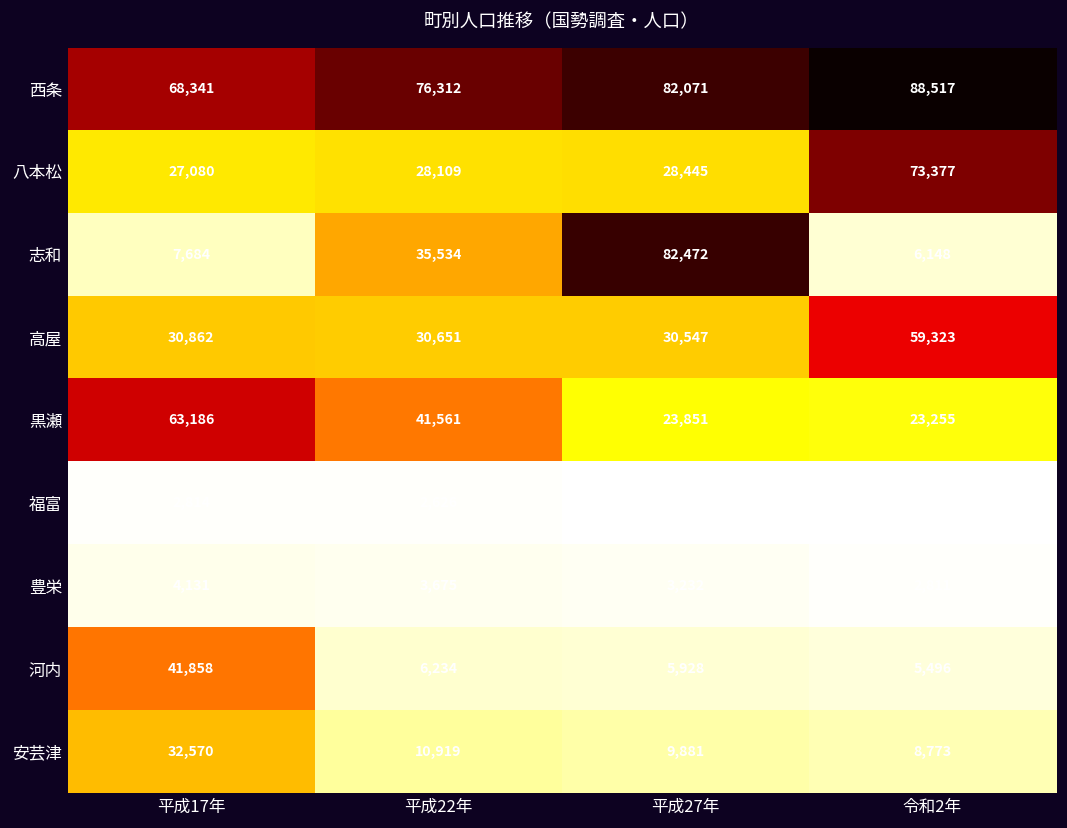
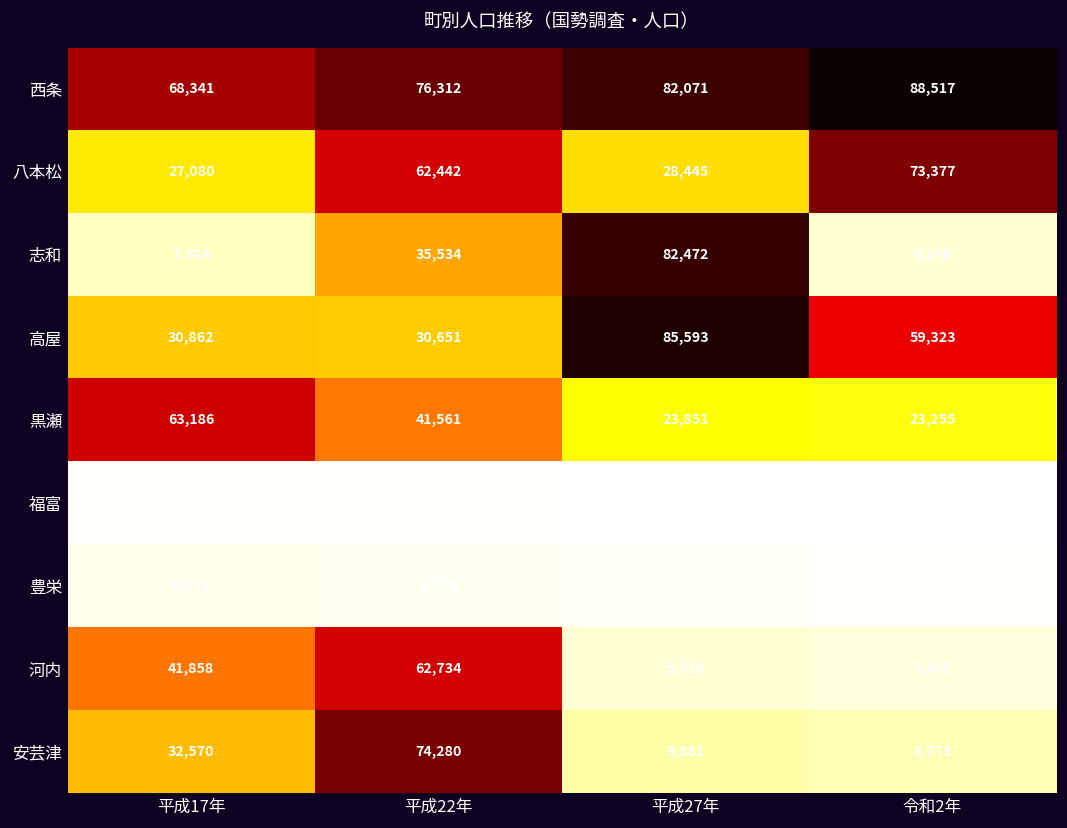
八本松, 平成22年: 28,109 -> 62,442
高屋, 平成27年: 30,547 -> 85,593
河内, 平成22年: 6,234 -> 62,734
安芸津, 平成22年: 10,919 -> 74,280
